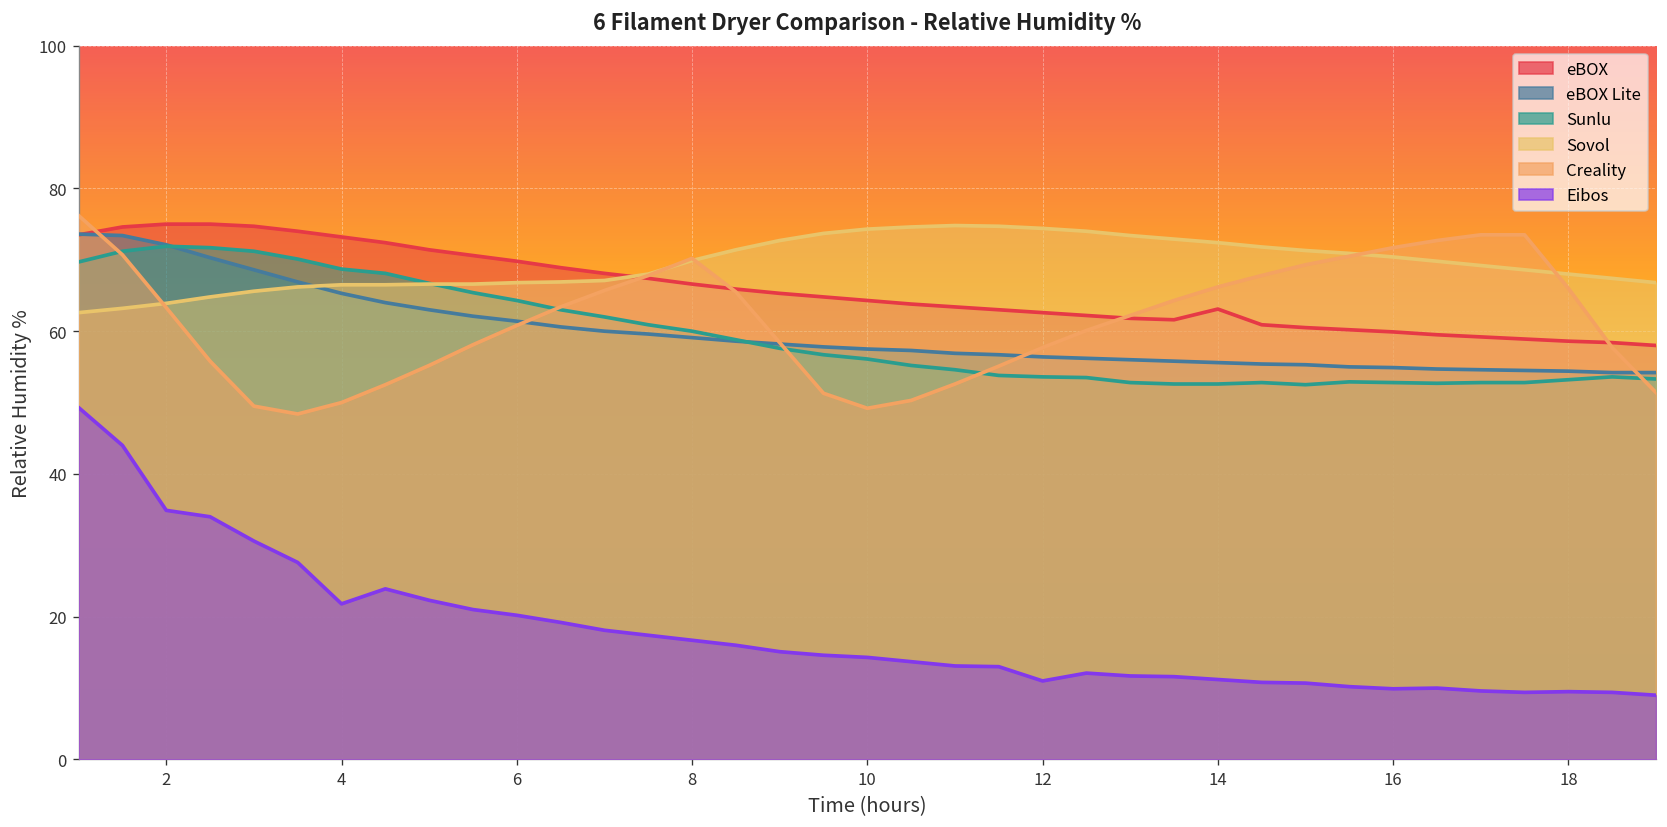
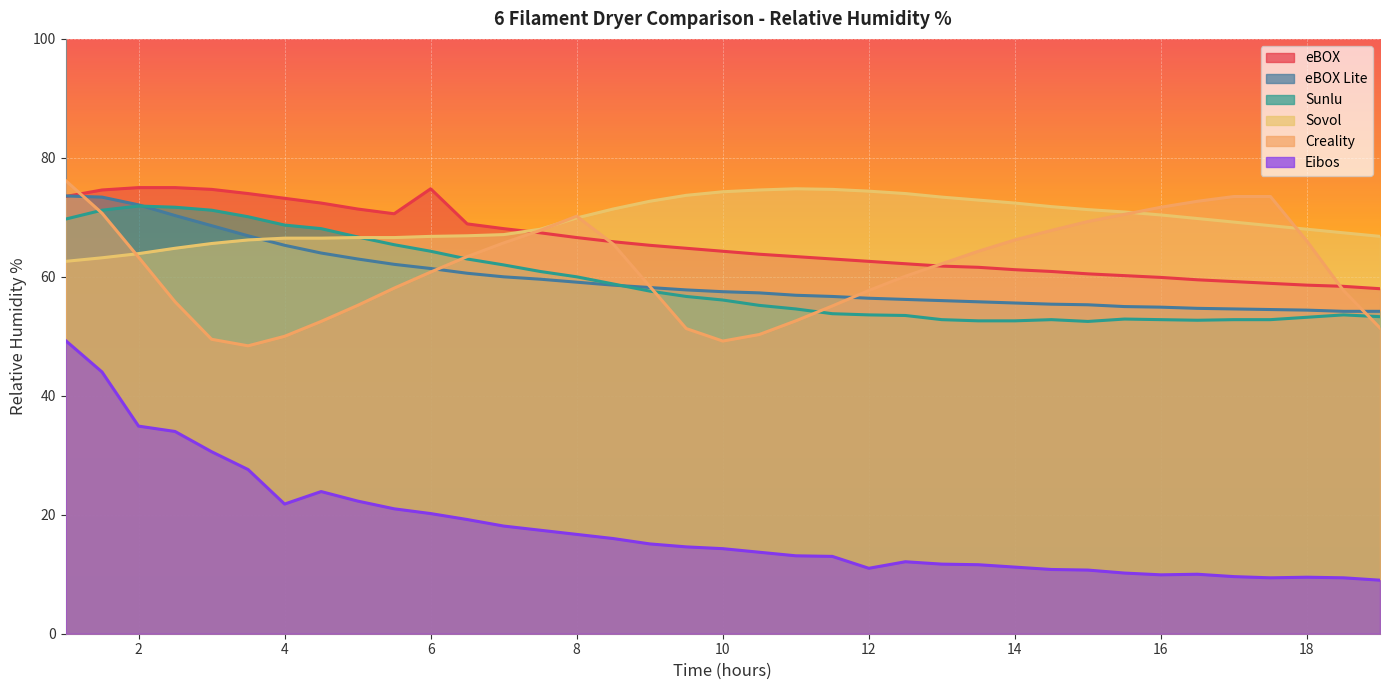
eBOX, 6: 70 -> 75
eBOX, 14: 63 -> 61
